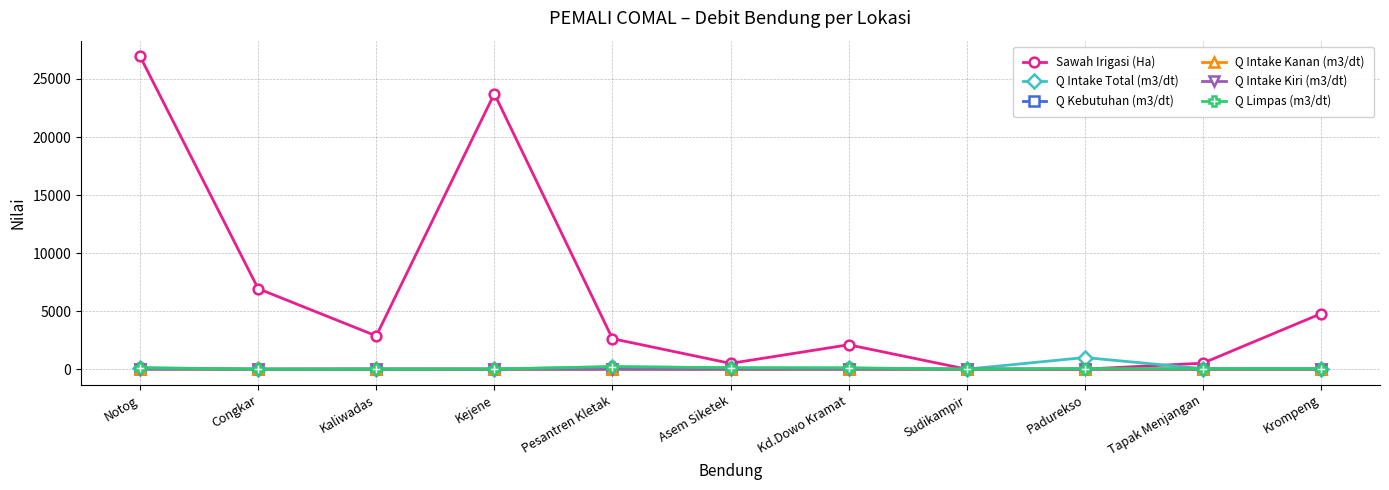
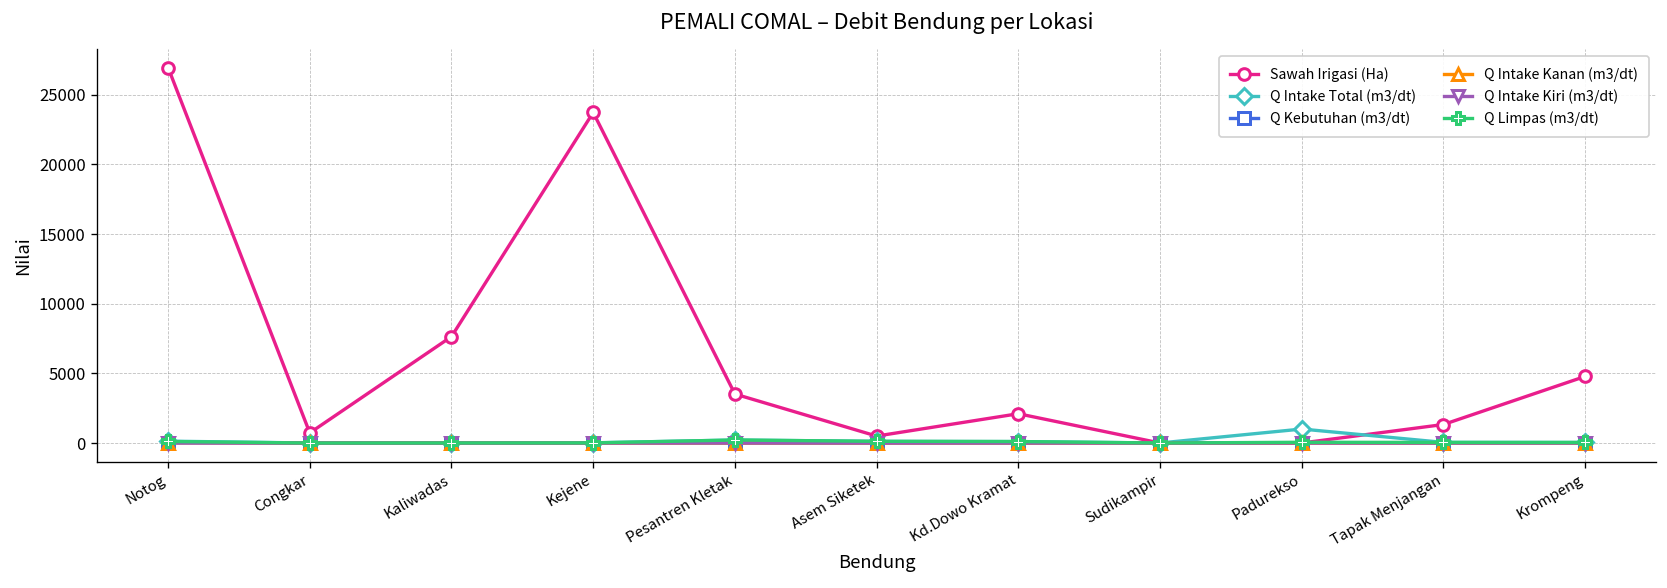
Sawah Irigasi (Ha), Congkar: 6900 -> 700
Sawah Irigasi (Ha), Kaliwadas: 2900 -> 7600
Sawah Irigasi (Ha), Pesantren Kletak: 2600 -> 3500
Sawah Irigasi (Ha), Tapak Menjangan: 500 -> 1300
